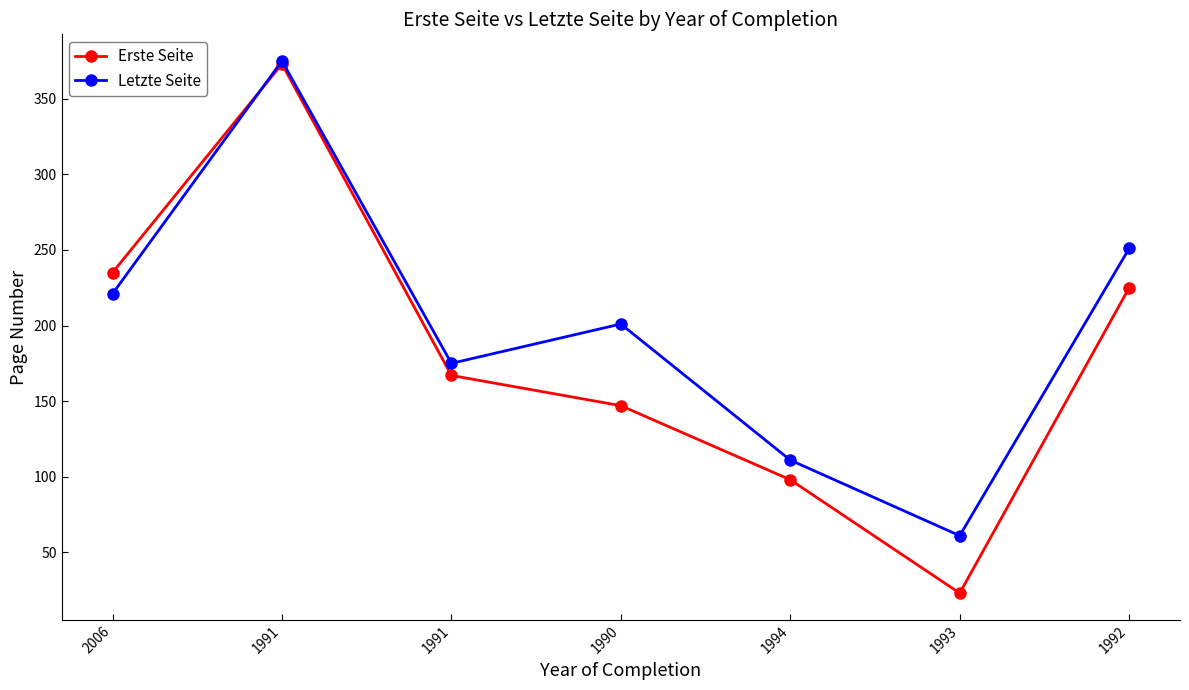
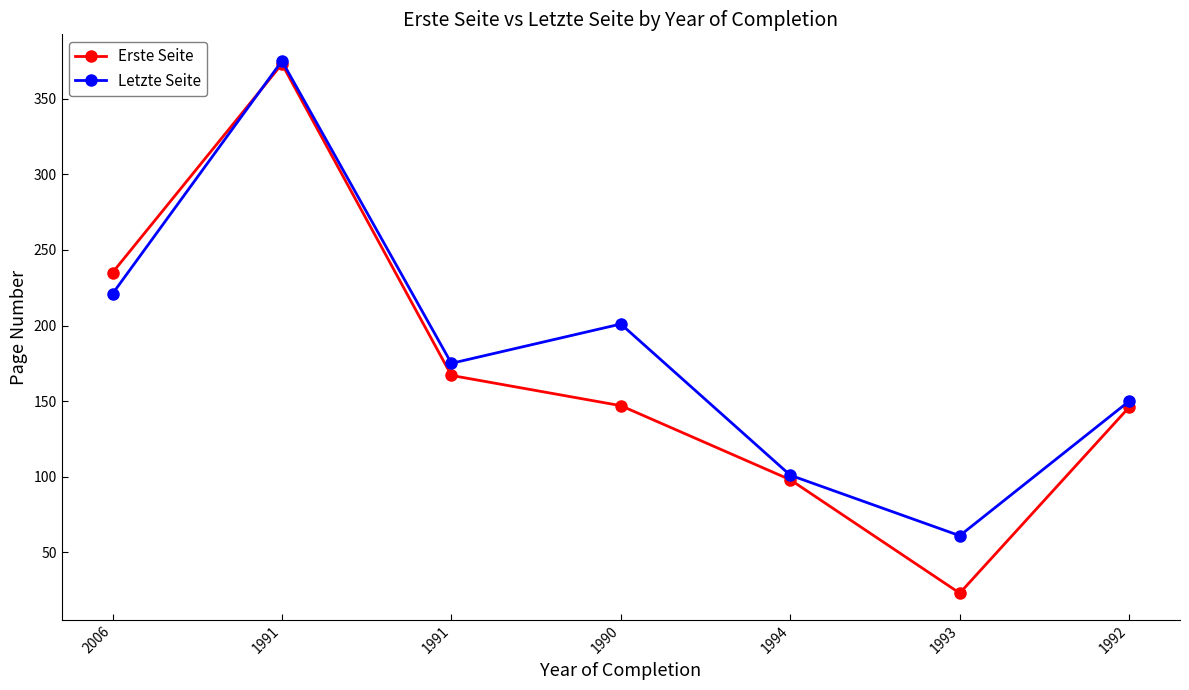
Letzte Seite, 1994: 111 -> 101
Erste Seite, 1992: 225 -> 146
Letzte Seite, 1992: 251 -> 150
